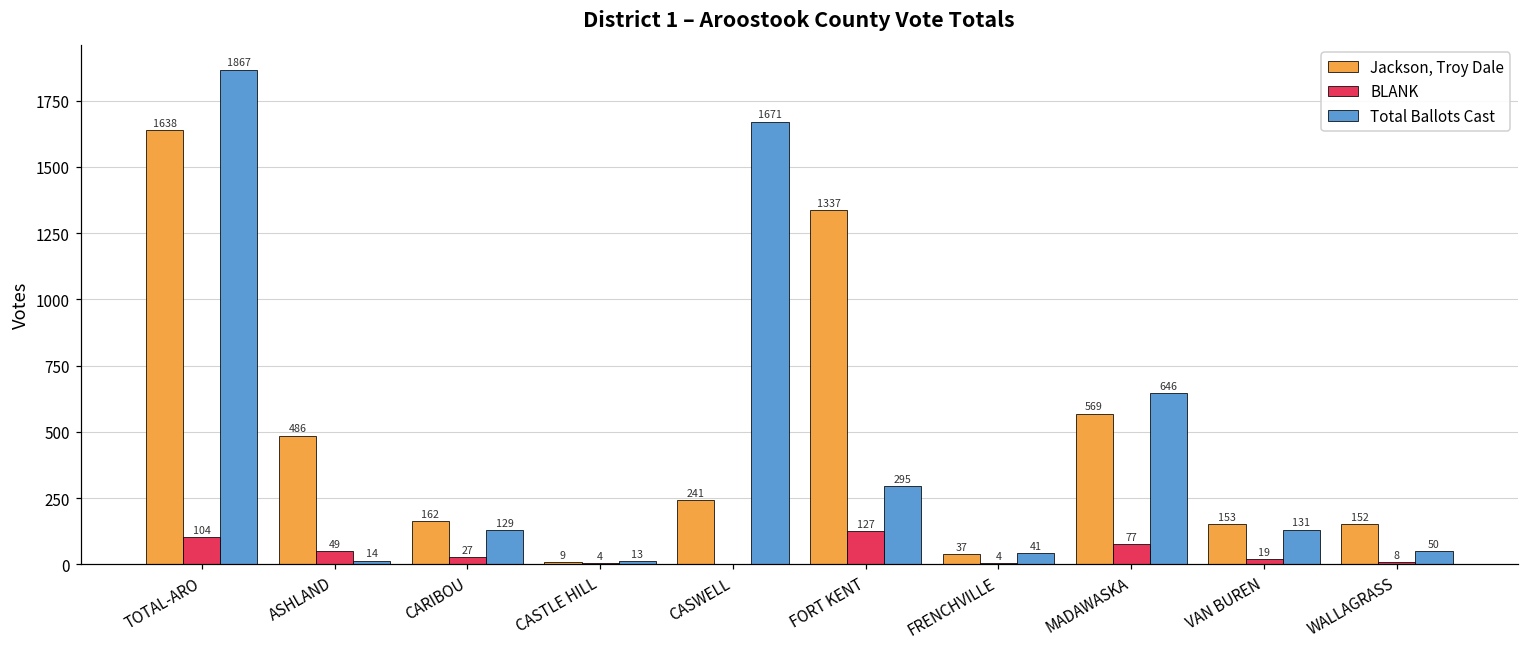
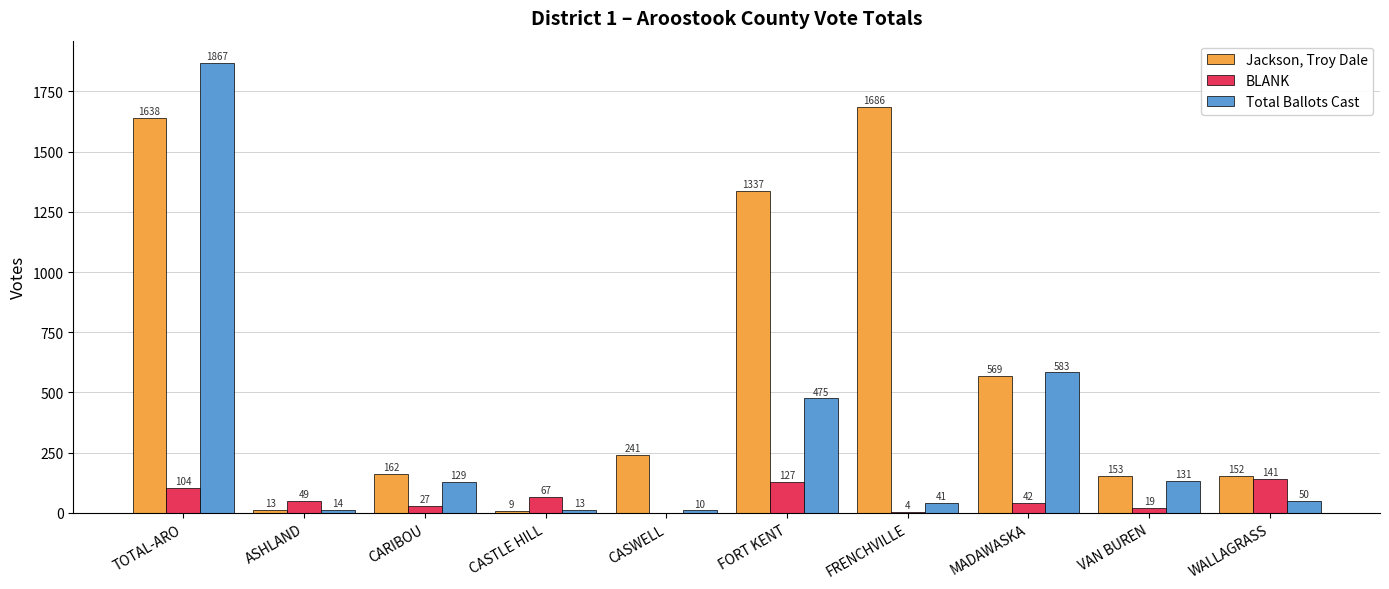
Jackson, Troy Dale, ASHLAND: 486 -> 13
BLANK, CASTLE HILL: 4 -> 67
Total Ballots Cast, CASWELL: 1671 -> 10
Total Ballots Cast, FORT KENT: 295 -> 475
Jackson, Troy Dale, FRENCHVILLE: 37 -> 1686
BLANK, MADAWASKA: 77 -> 42
Total Ballots Cast, MADAWASKA: 646 -> 583
BLANK, WALLAGRASS: 8 -> 141
